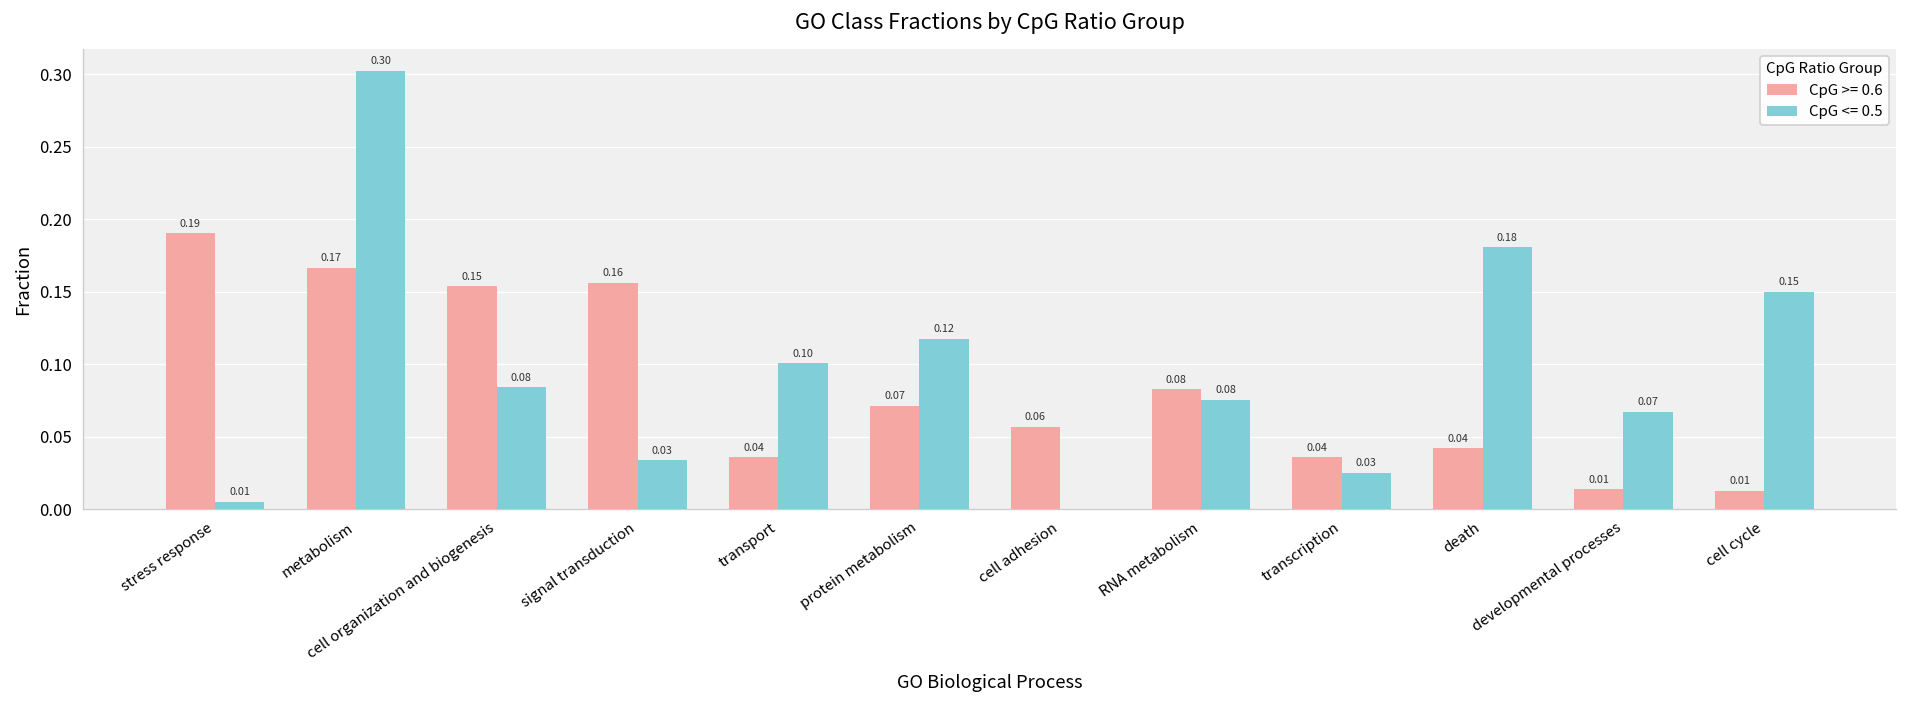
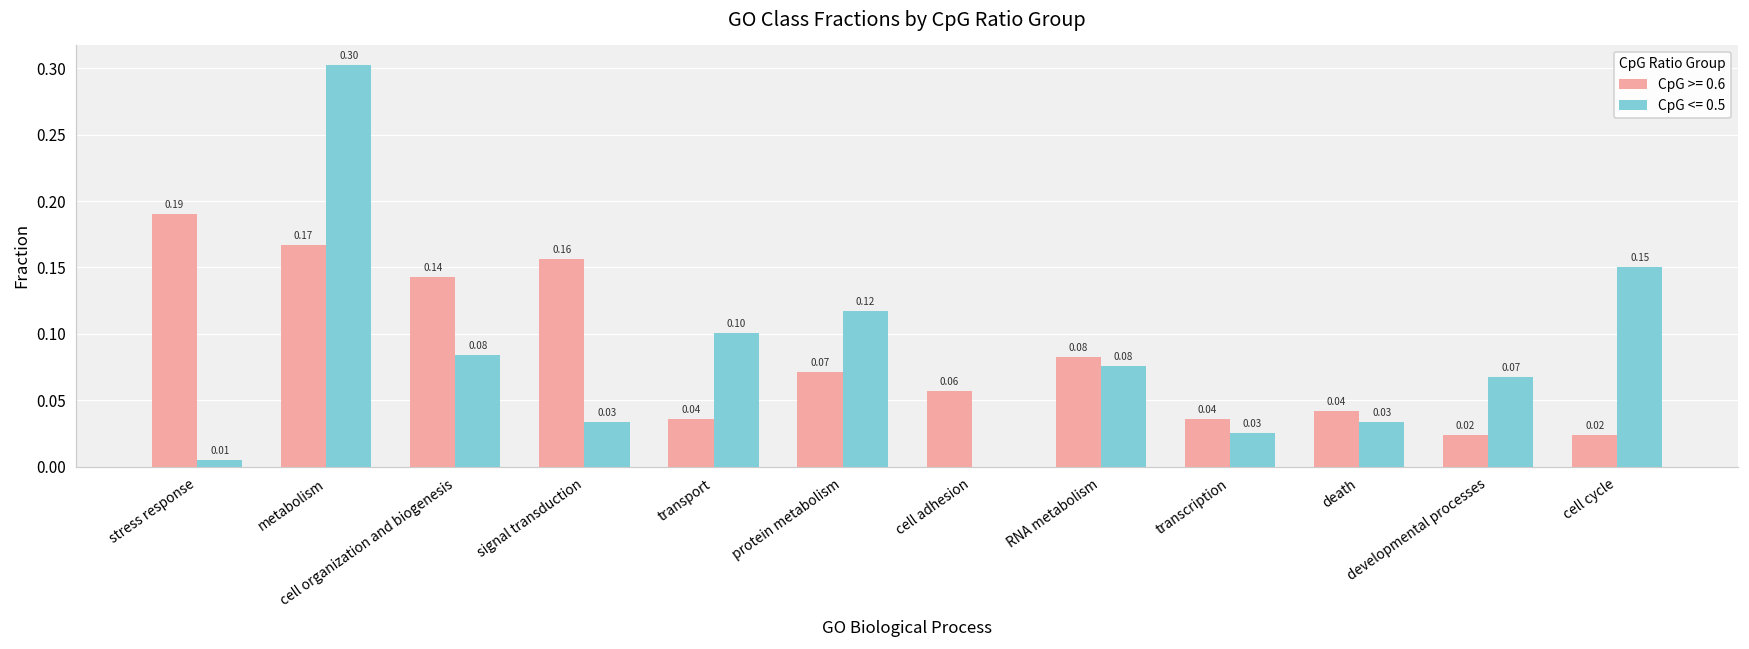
CpG >= 0.6, cell organization and biogenesis: 0.15 -> 0.14
CpG <= 0.5, death: 0.18 -> 0.03
CpG >= 0.6, developmental processes: 0.01 -> 0.02
CpG >= 0.6, cell cycle: 0.01 -> 0.02
